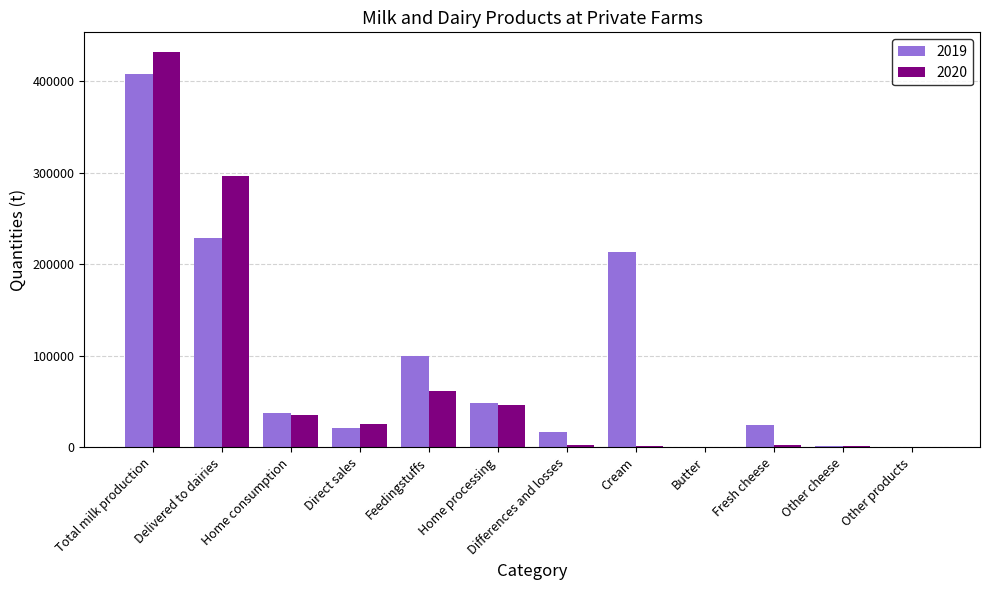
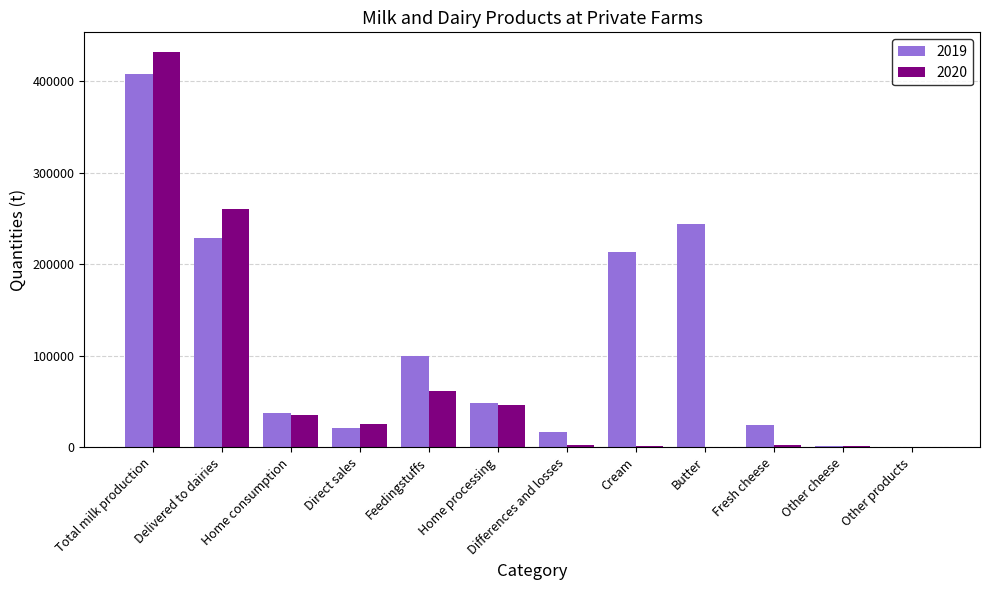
2020, Delivered to dairies: 300000 -> 260000
2019, Butter: 0 -> 240000
